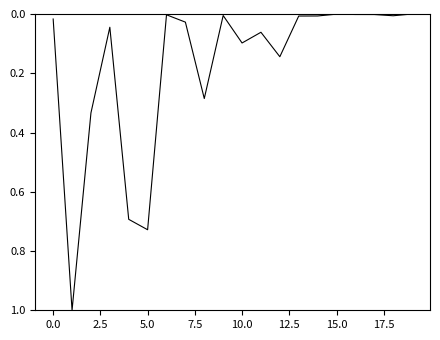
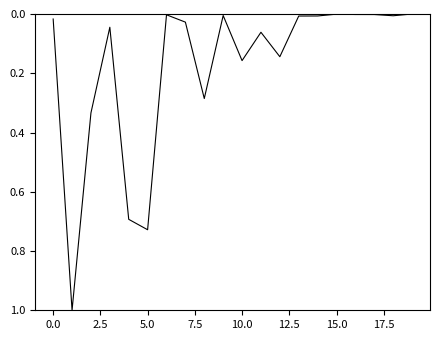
10.0: 0.10 -> 0.16
